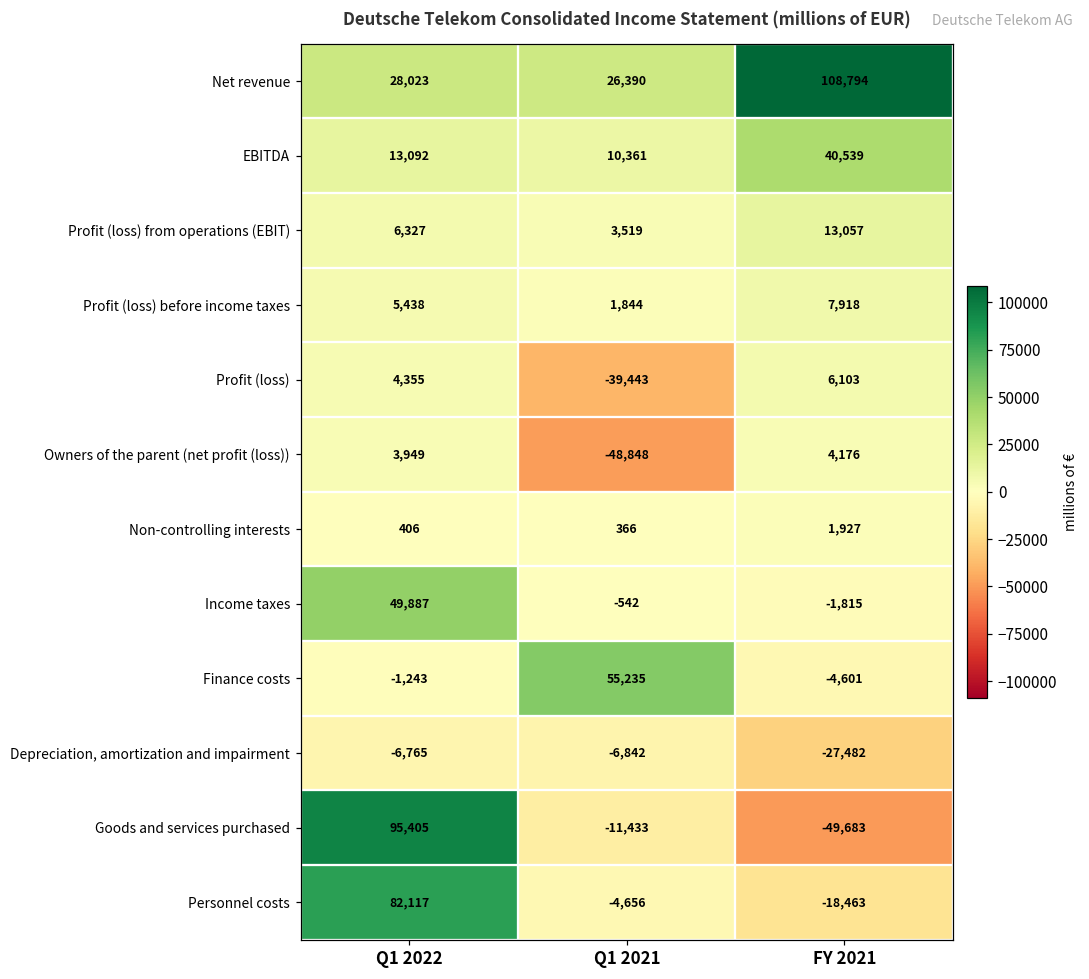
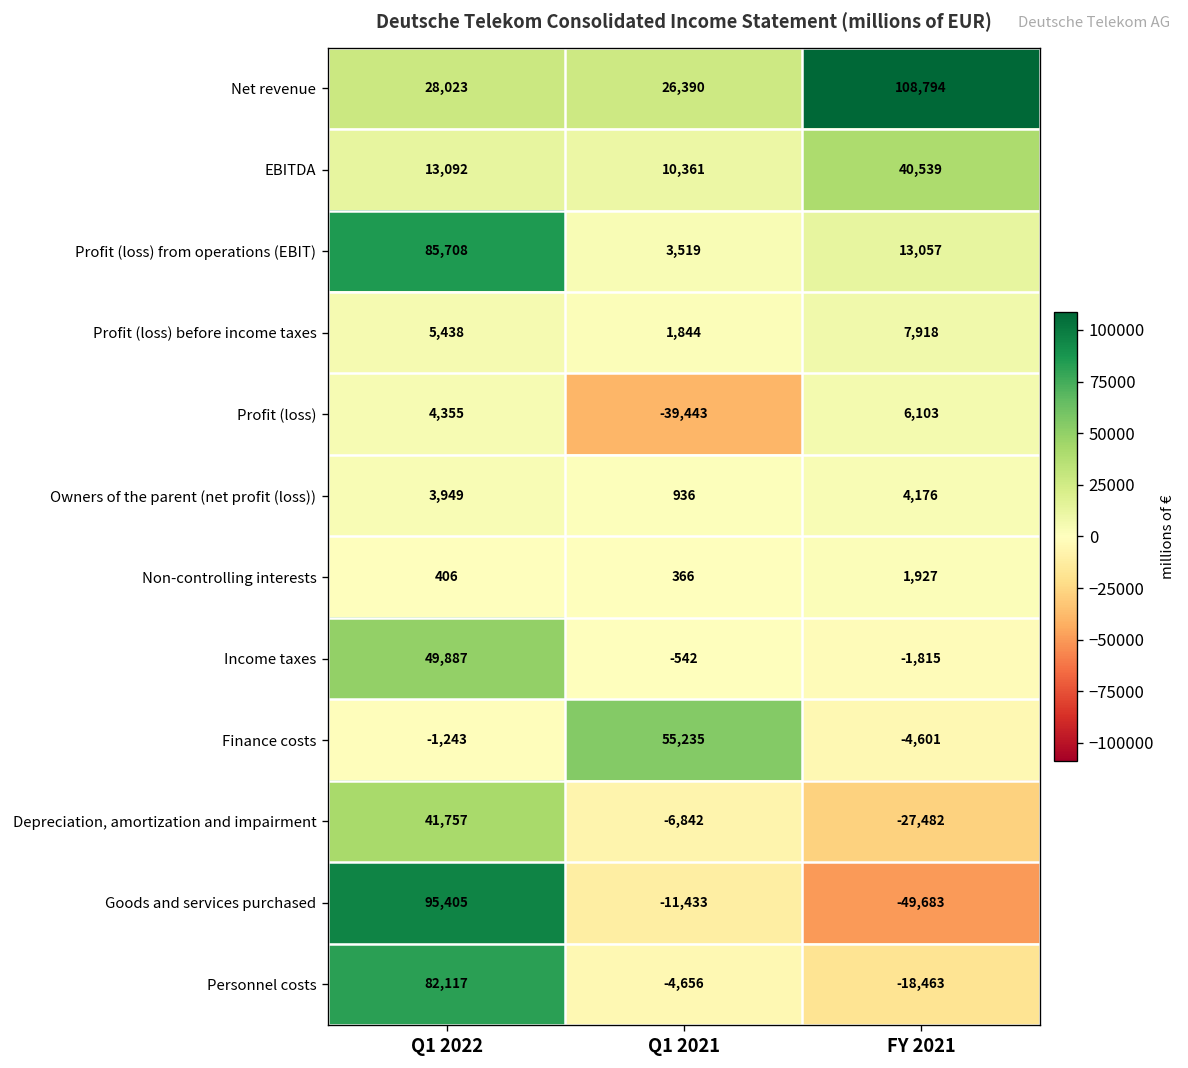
Profit (loss) from operations (EBIT), Q1 2022: 6,327 -> 85,708
Owners of the parent (net profit (loss)), Q1 2021: -48,848 -> 936
Depreciation, amortization and impairment, Q1 2022: -6,765 -> 41,757
